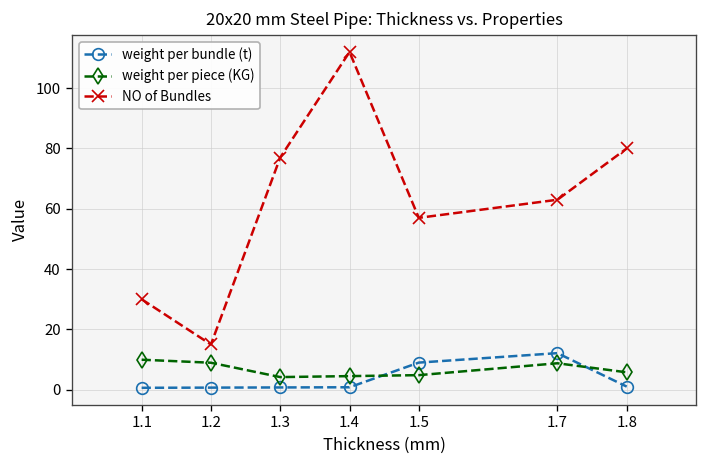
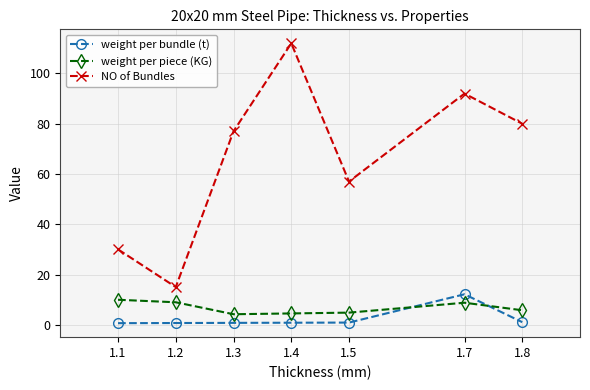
weight per bundle (t), 1.5: 9 -> 1
NO of Bundles, 1.7: 63 -> 92
